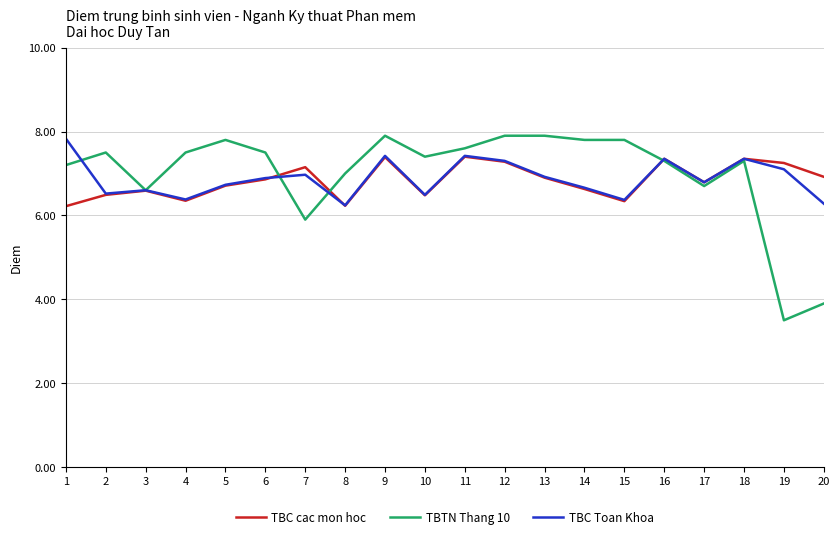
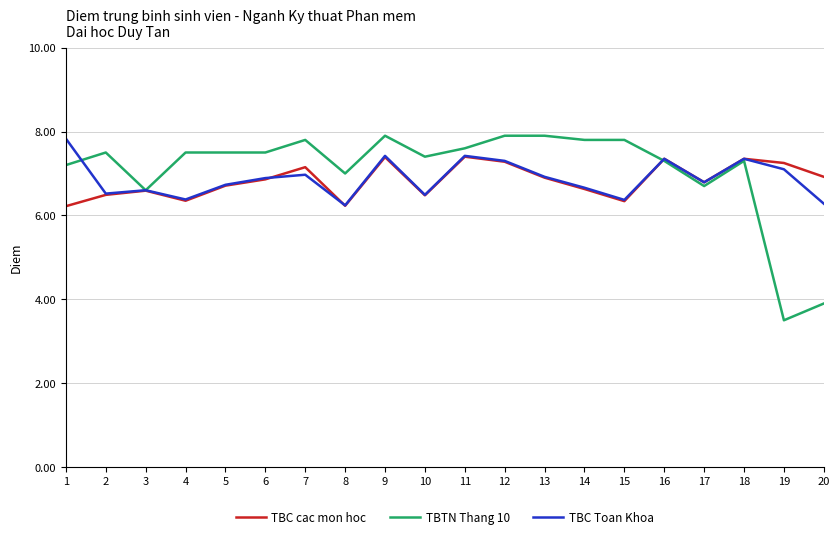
TBTN Thang 10, 5: 7.8 -> 7.5
TBTN Thang 10, 7: 5.9 -> 7.8
